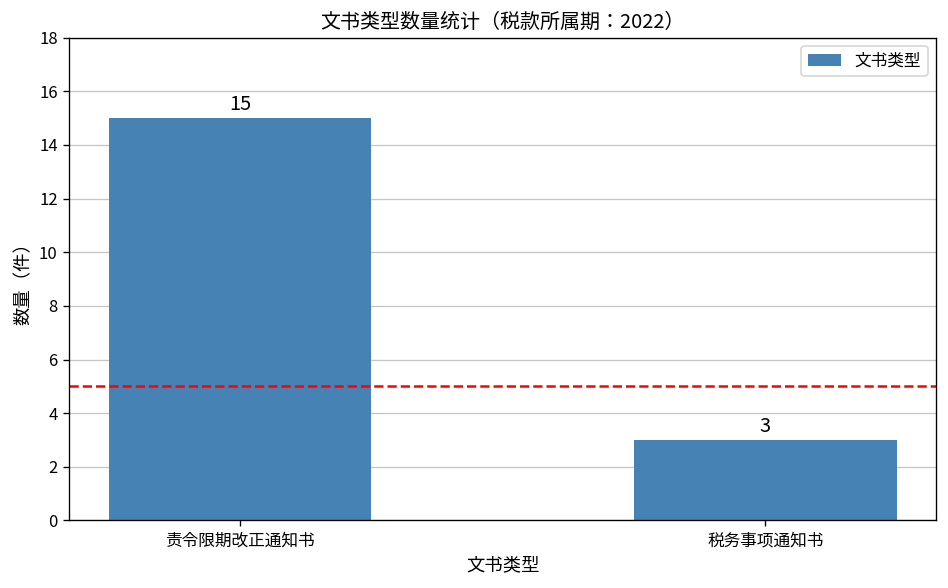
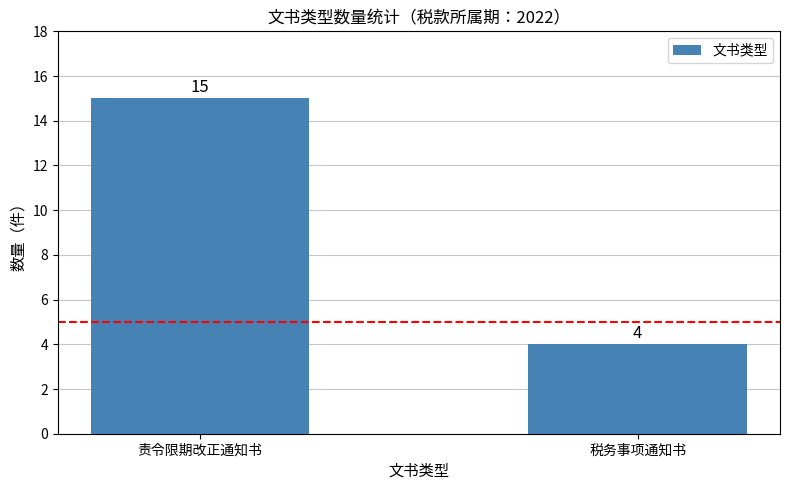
税务事项通知书: 3 -> 4
